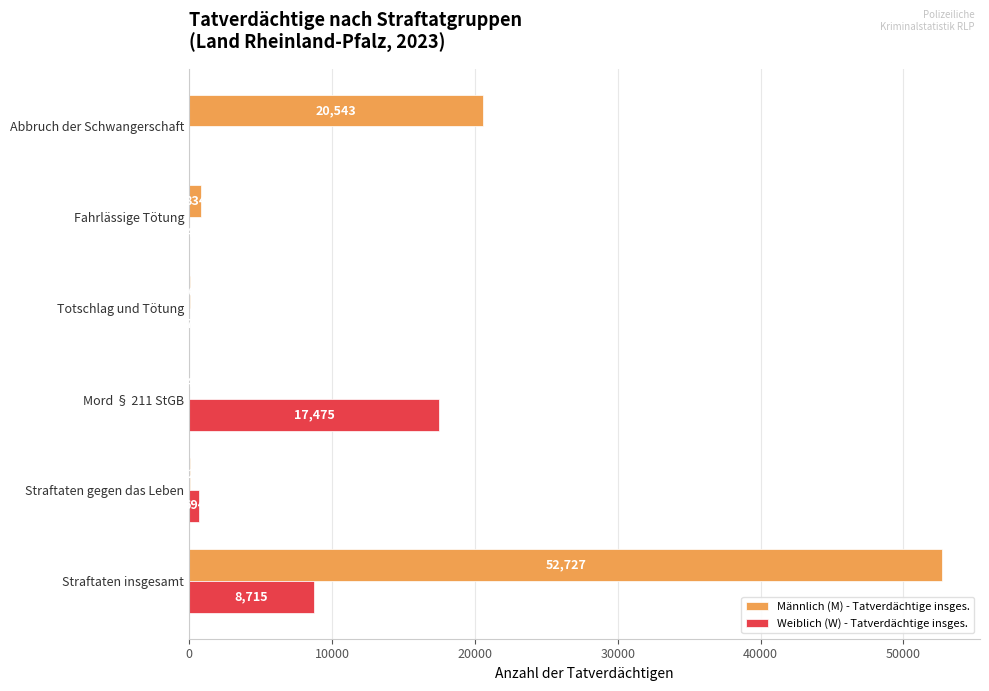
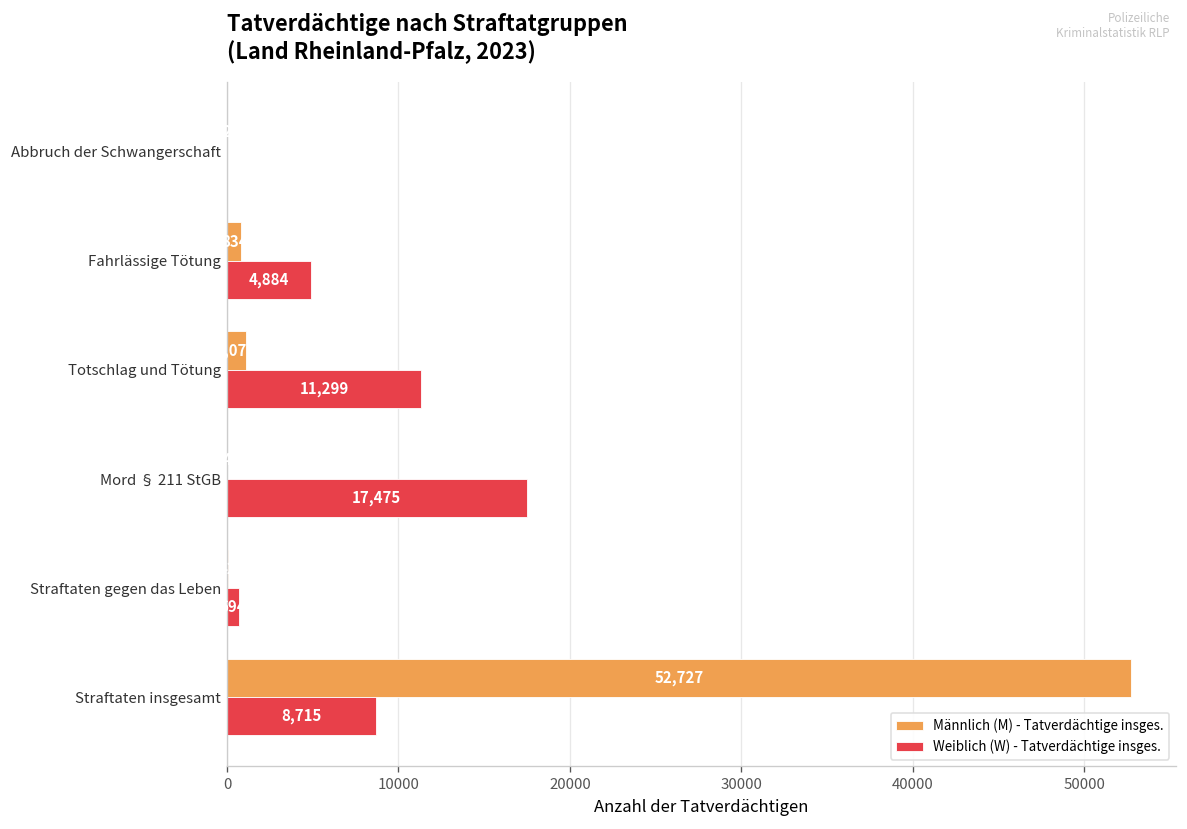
Männlich (M) - Tatverdächtige insges., Abbruch der Schwangerschaft: 20500 -> 0
Weiblich (W) - Tatverdächtige insges., Fahrlässige Tötung: 0 -> 4900
Männlich (M) - Tatverdächtige insges., Totschlag und Tötung: 0 -> 1100
Weiblich (W) - Tatverdächtige insges., Totschlag und Tötung: 0 -> 11300
